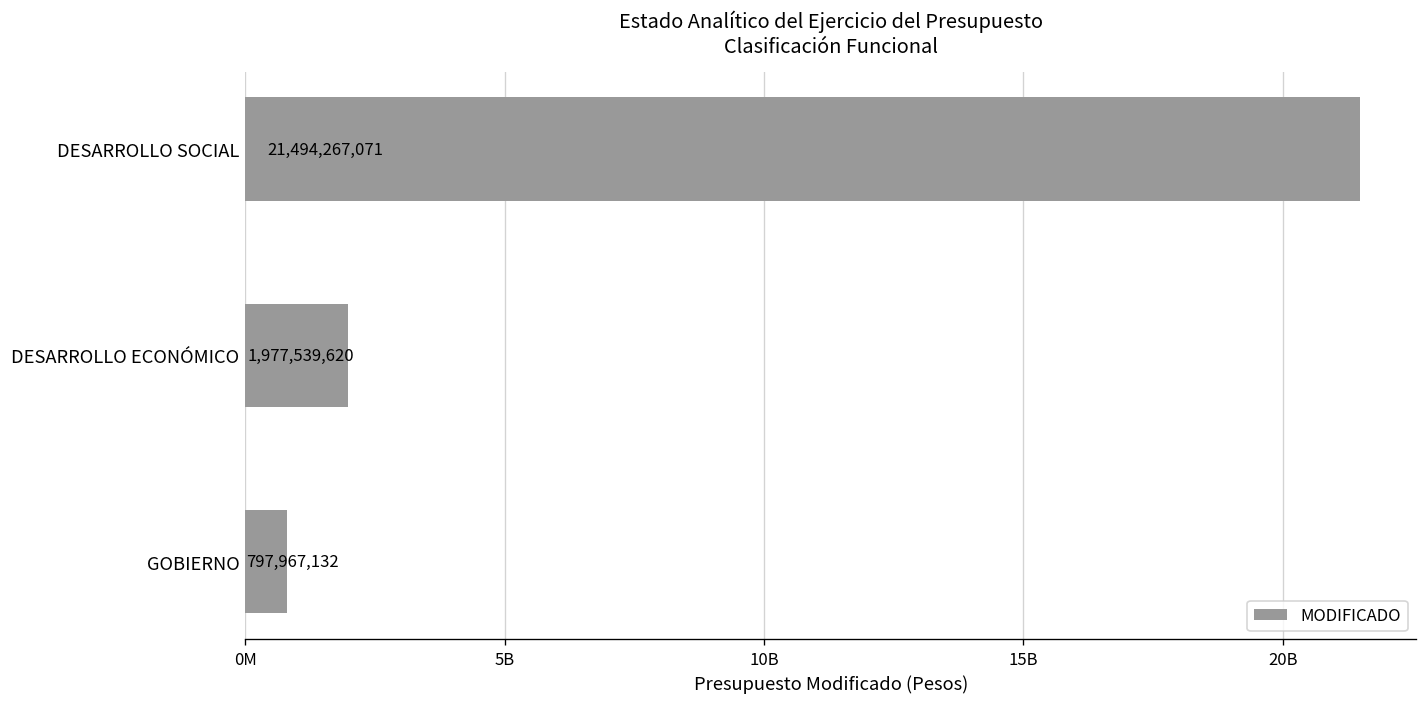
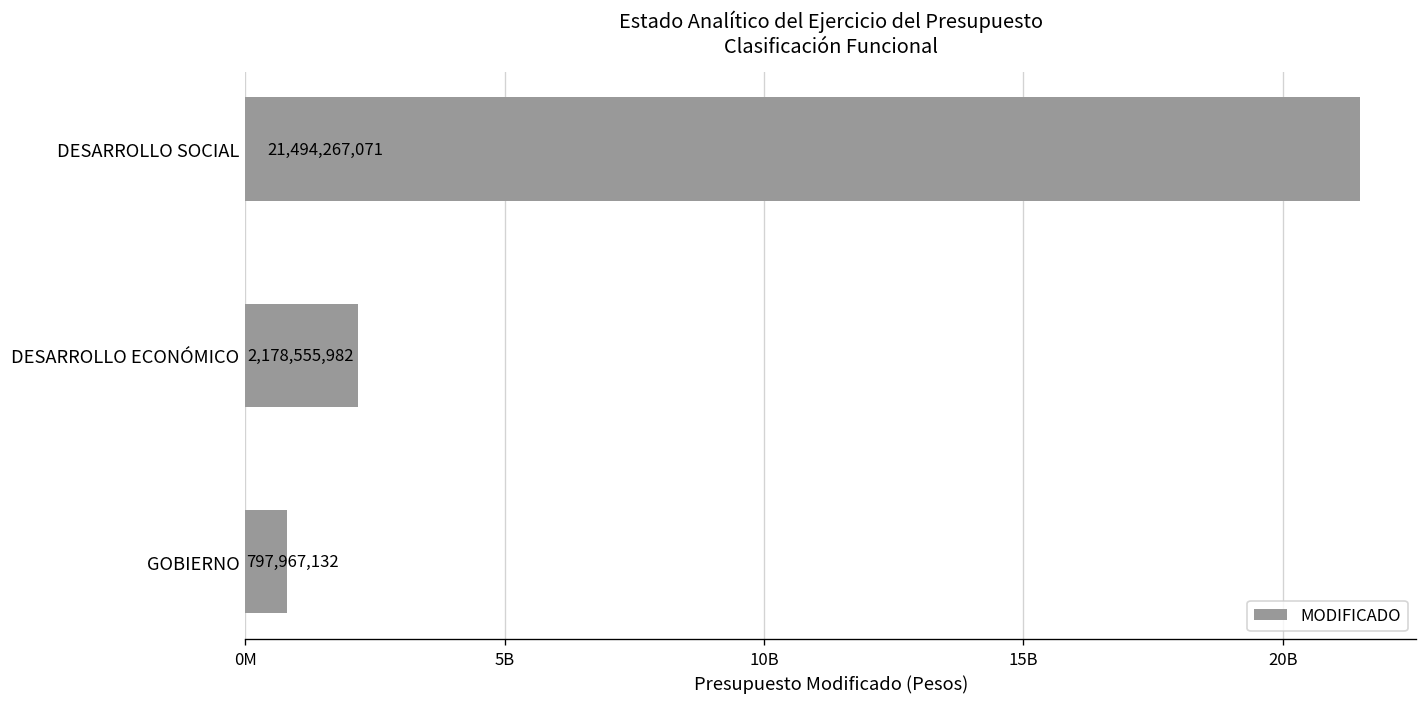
DESARROLLO ECONÓMICO: 1,977,539,620 -> 2,178,555,982
